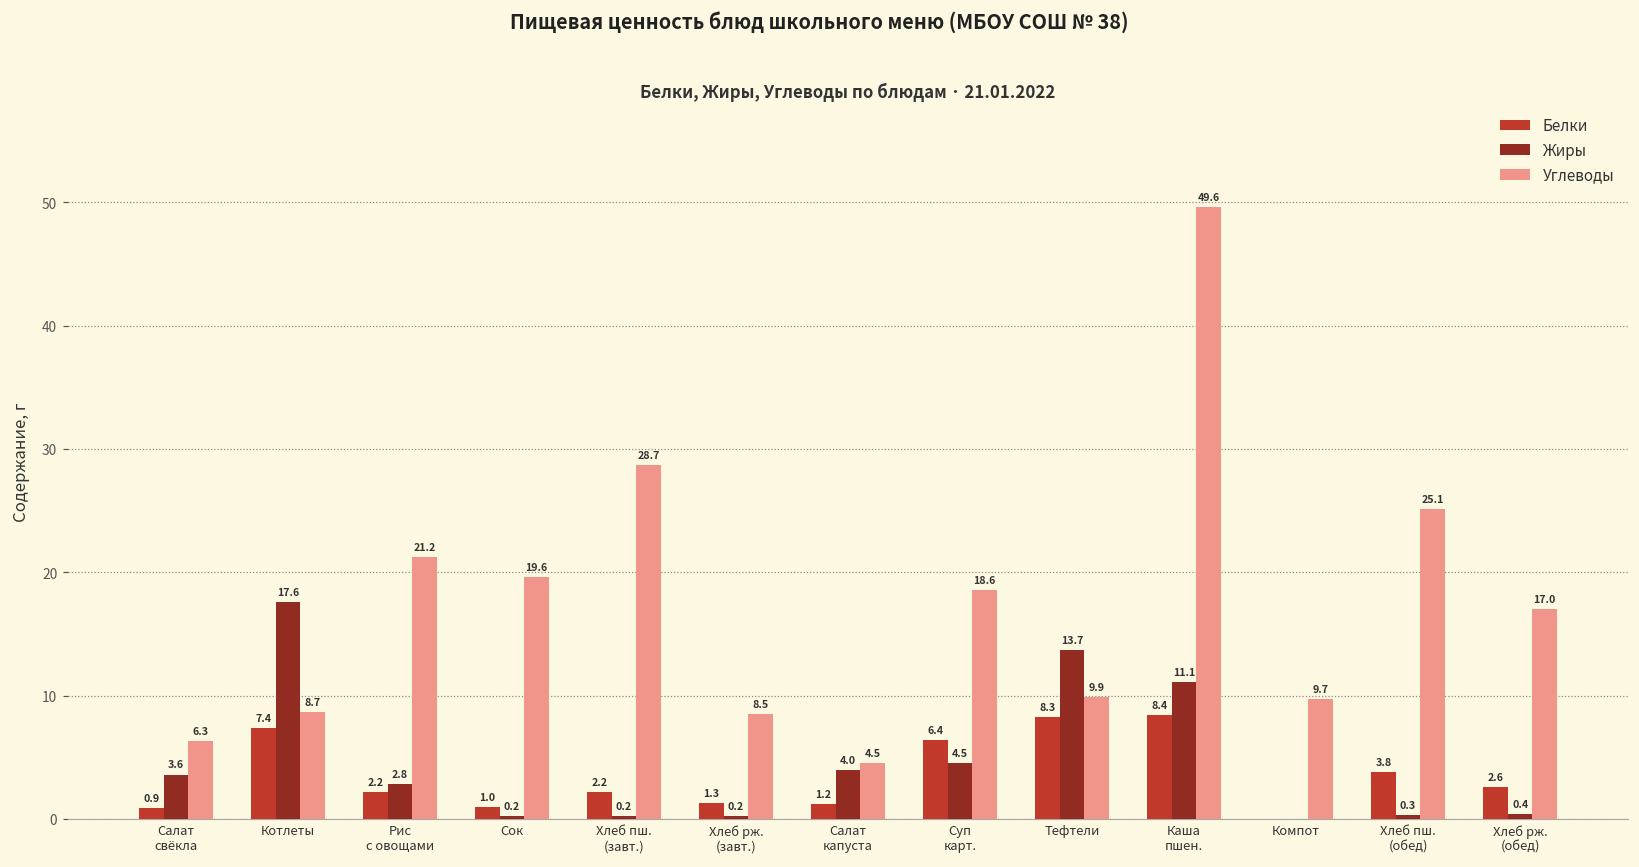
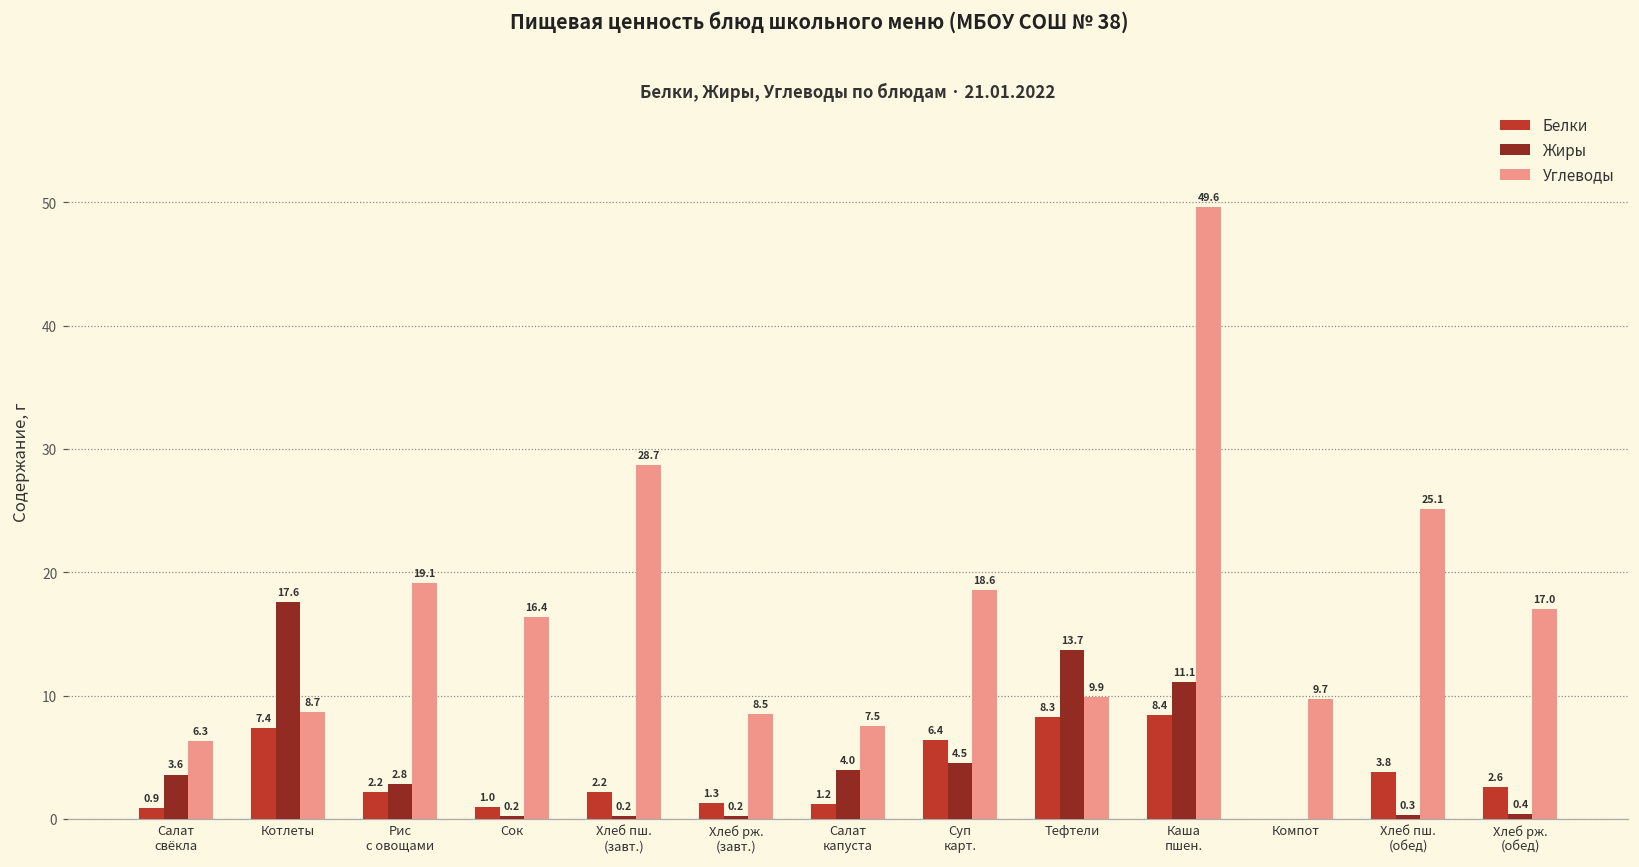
Углеводы, Рис с овощами: 21.2 -> 19.1
Углеводы, Сок: 19.6 -> 16.4
Углеводы, Салат капуста: 4.5 -> 7.5
